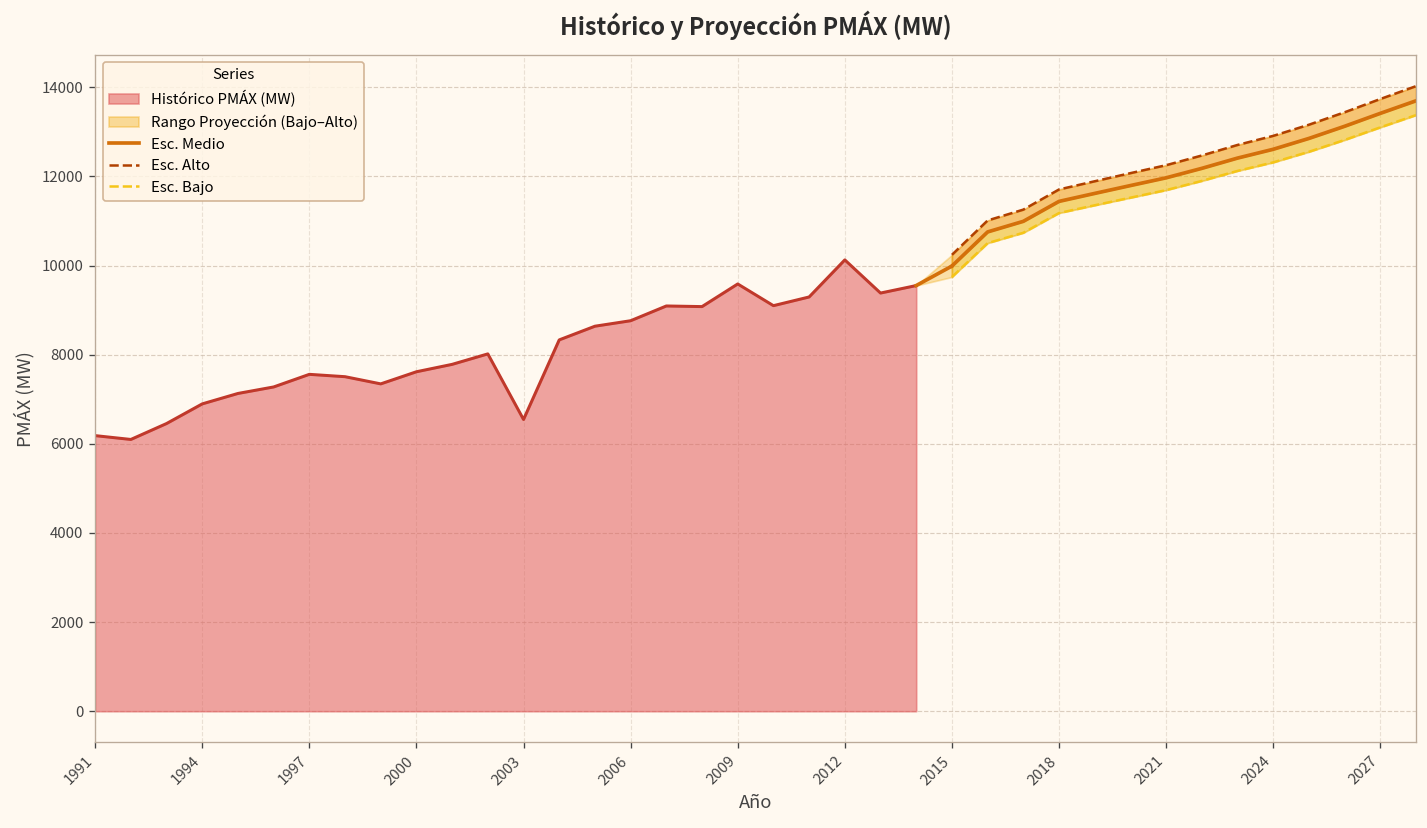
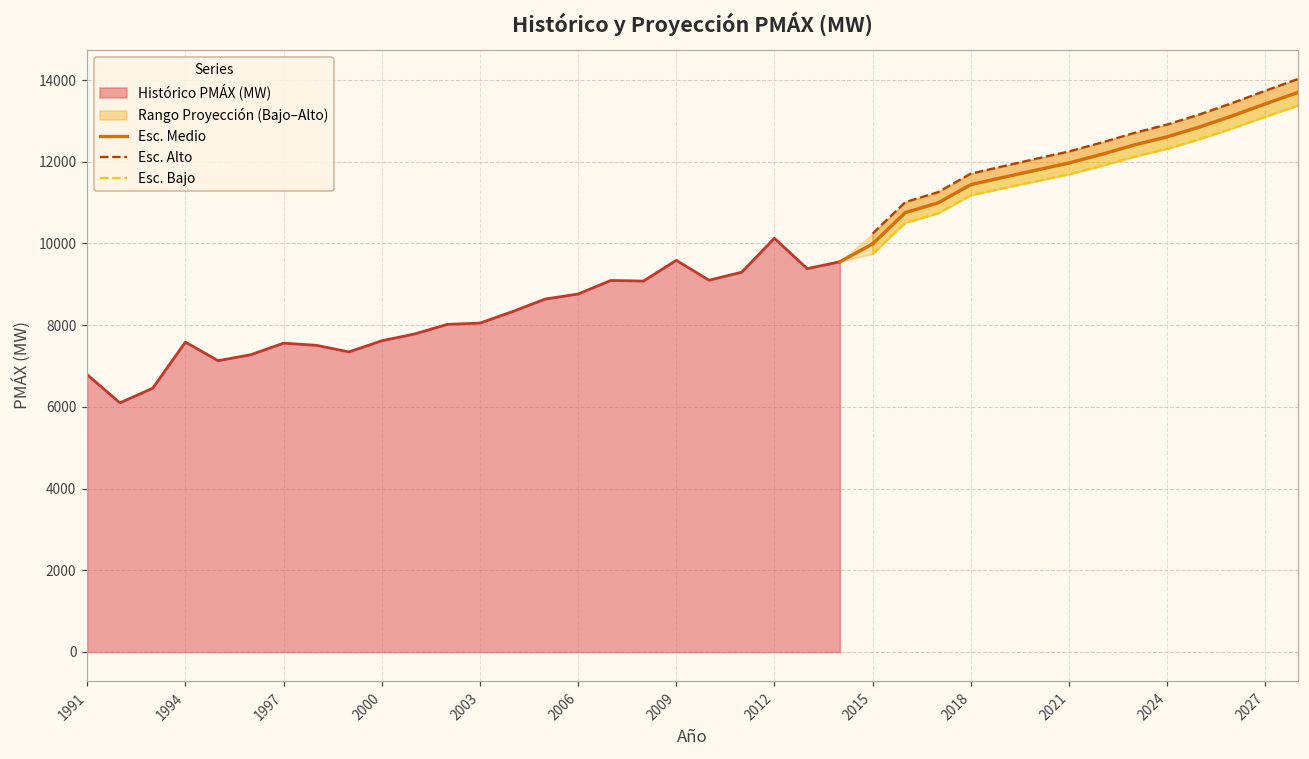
Histórico PMÁX (MW), 1991: 6200 -> 6800
Histórico PMÁX (MW), 1994: 6900 -> 7600
Histórico PMÁX (MW), 2003: 6500 -> 8100
